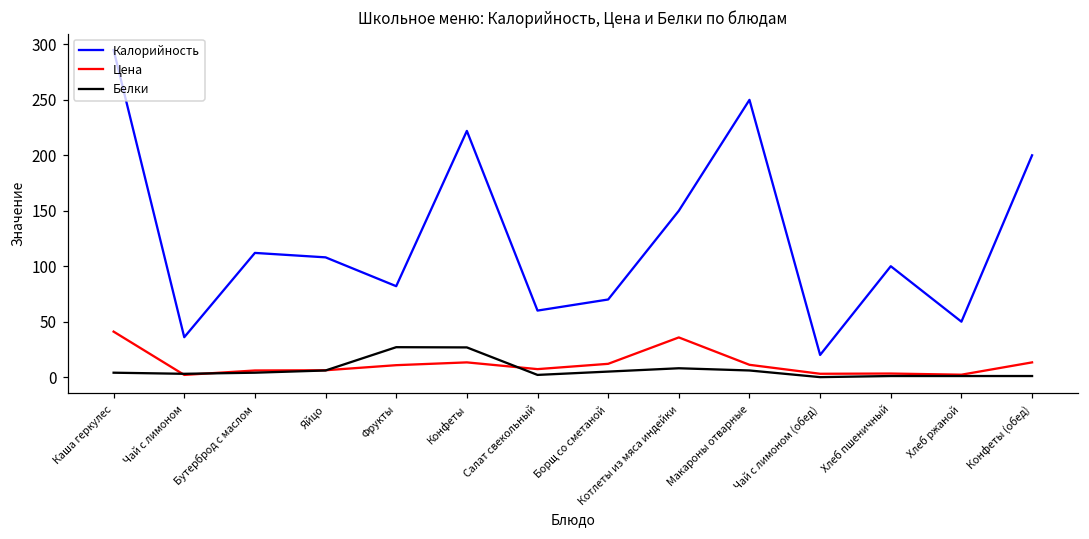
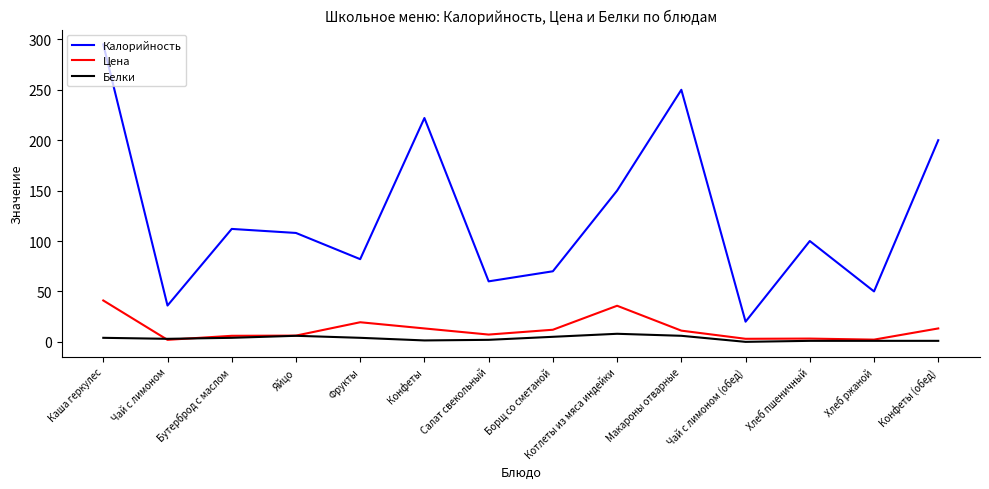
Цена, Фрукты: 11 -> 19
Белки, Фрукты: 27 -> 4
Белки, Конфеты: 27 -> 1
